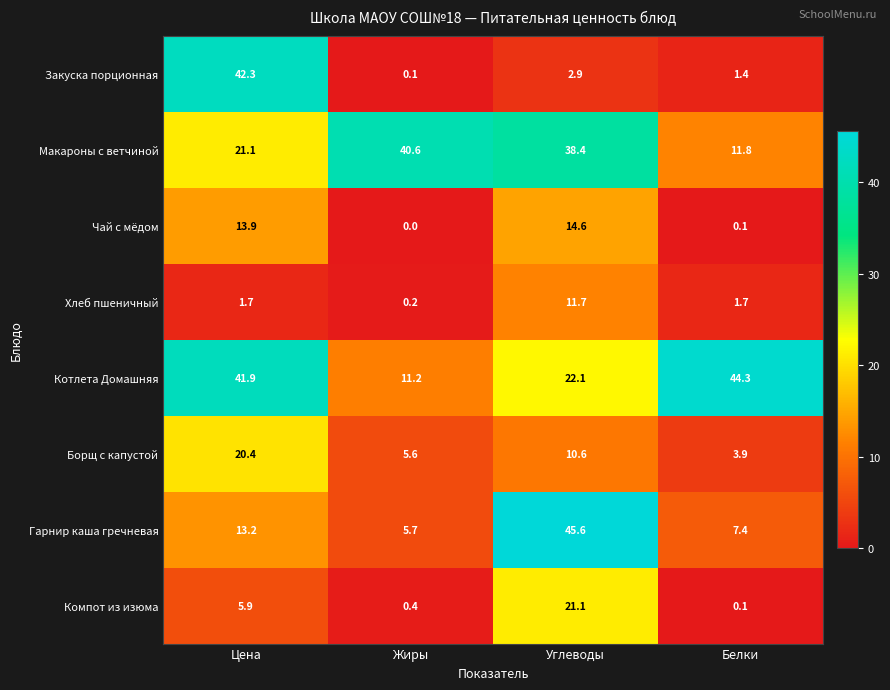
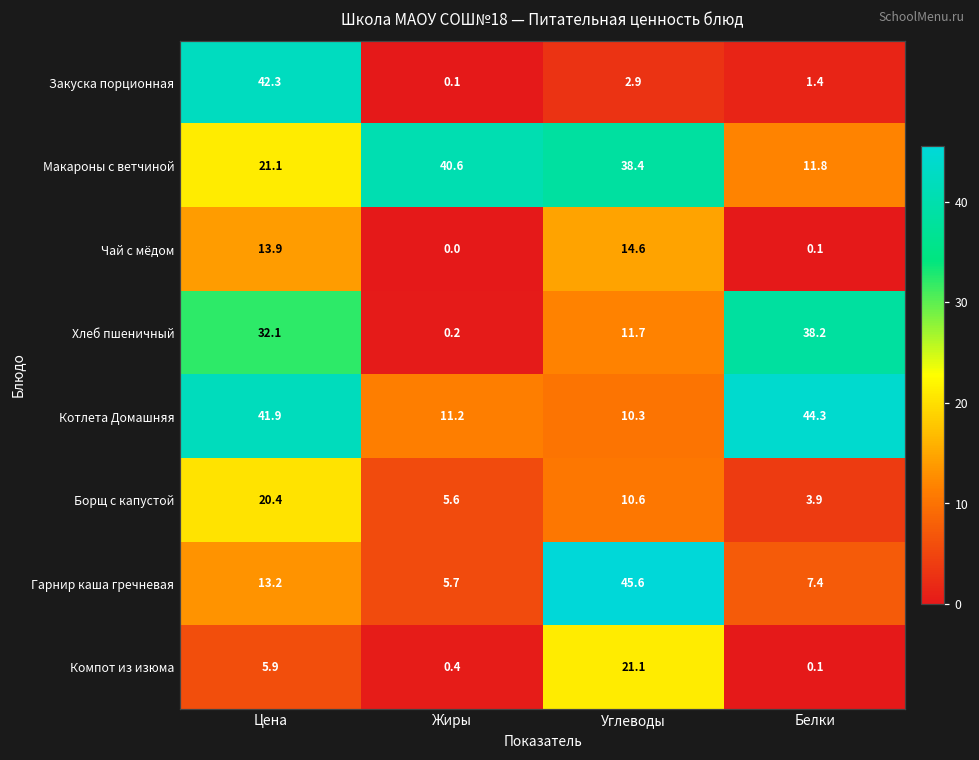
Хлеб пшеничный, Цена: 1.7 -> 32.1
Хлеб пшеничный, Белки: 1.7 -> 38.2
Котлета Домашняя, Углеводы: 22.1 -> 10.3
